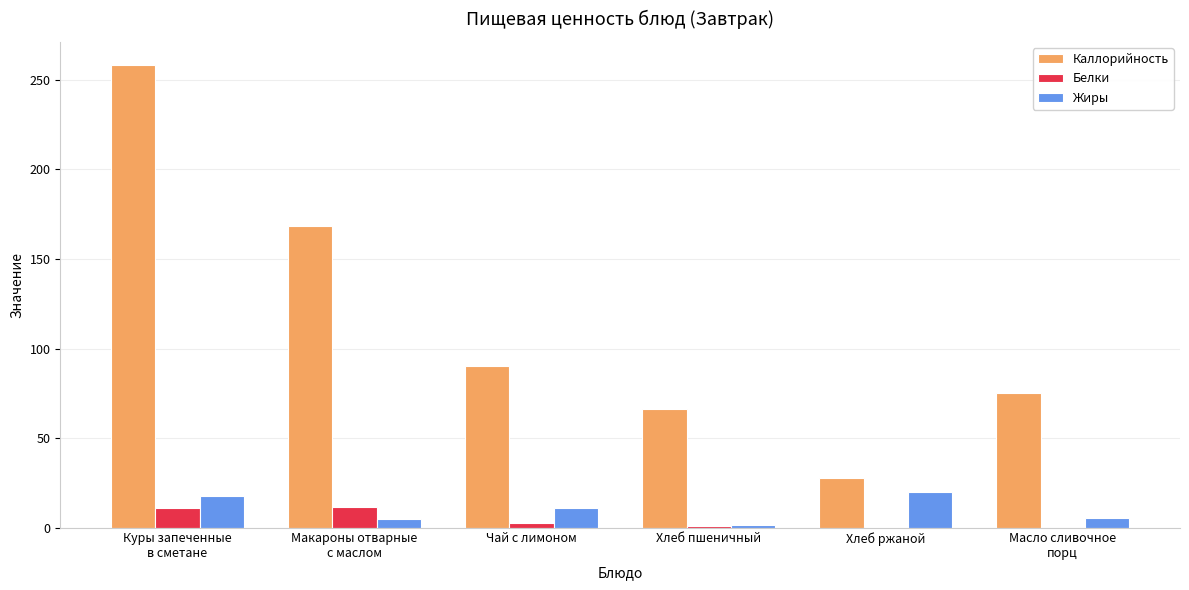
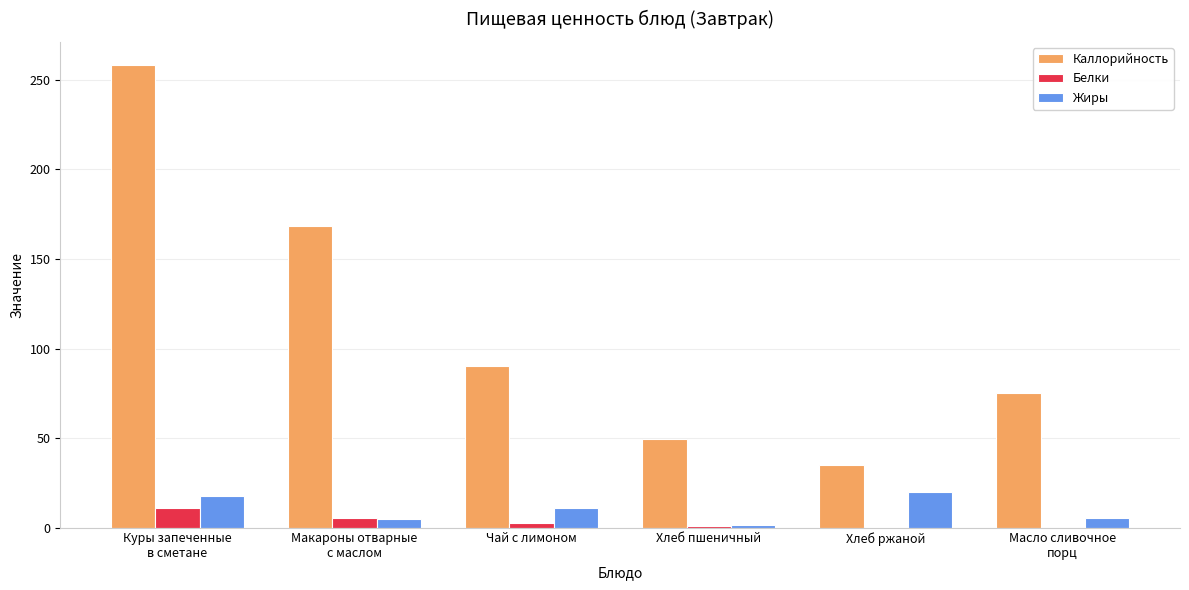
Белки, Макароны отварные с маслом: 12 -> 6
Каллорийность, Хлеб пшеничный: 66 -> 49
Каллорийность, Хлеб ржаной: 27 -> 35
